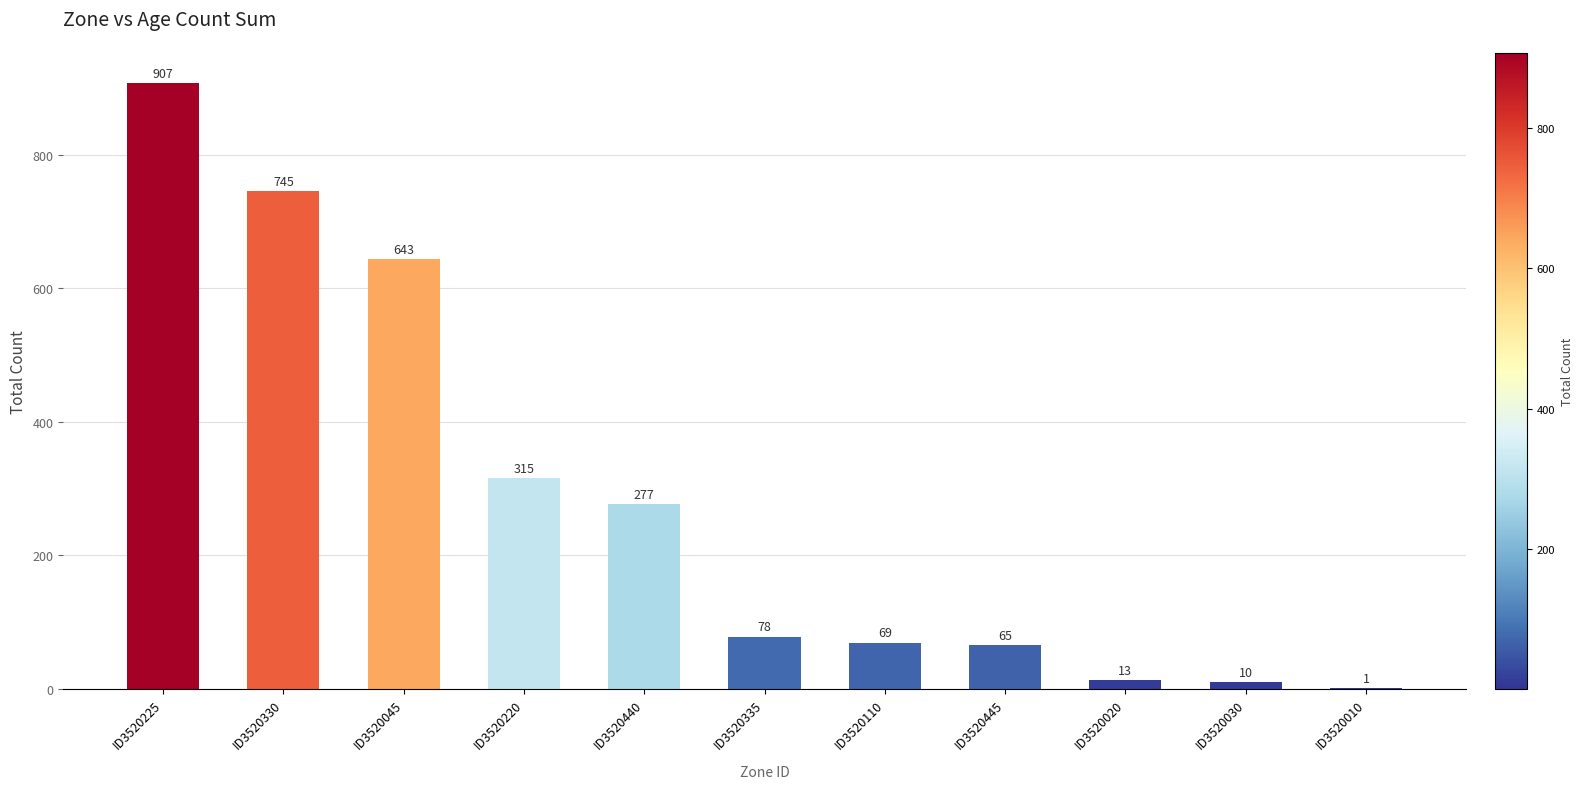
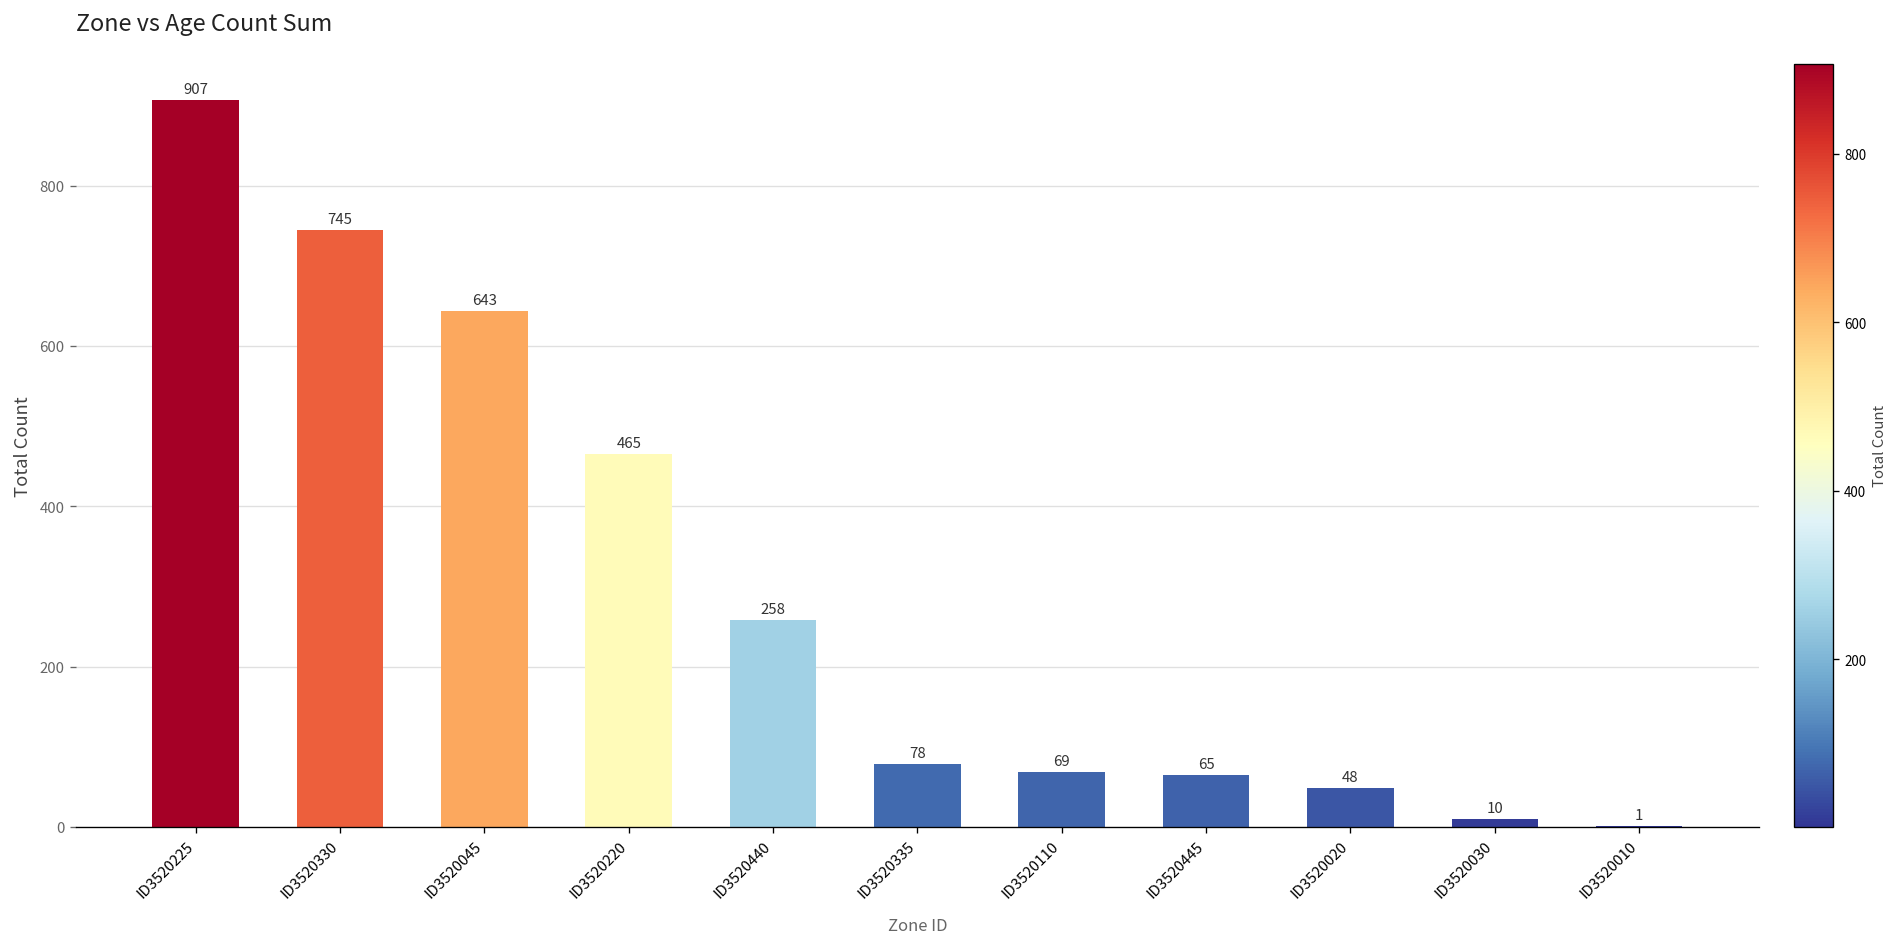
ID3520220: 315 -> 465
ID3520440: 277 -> 258
ID3520020: 13 -> 48
